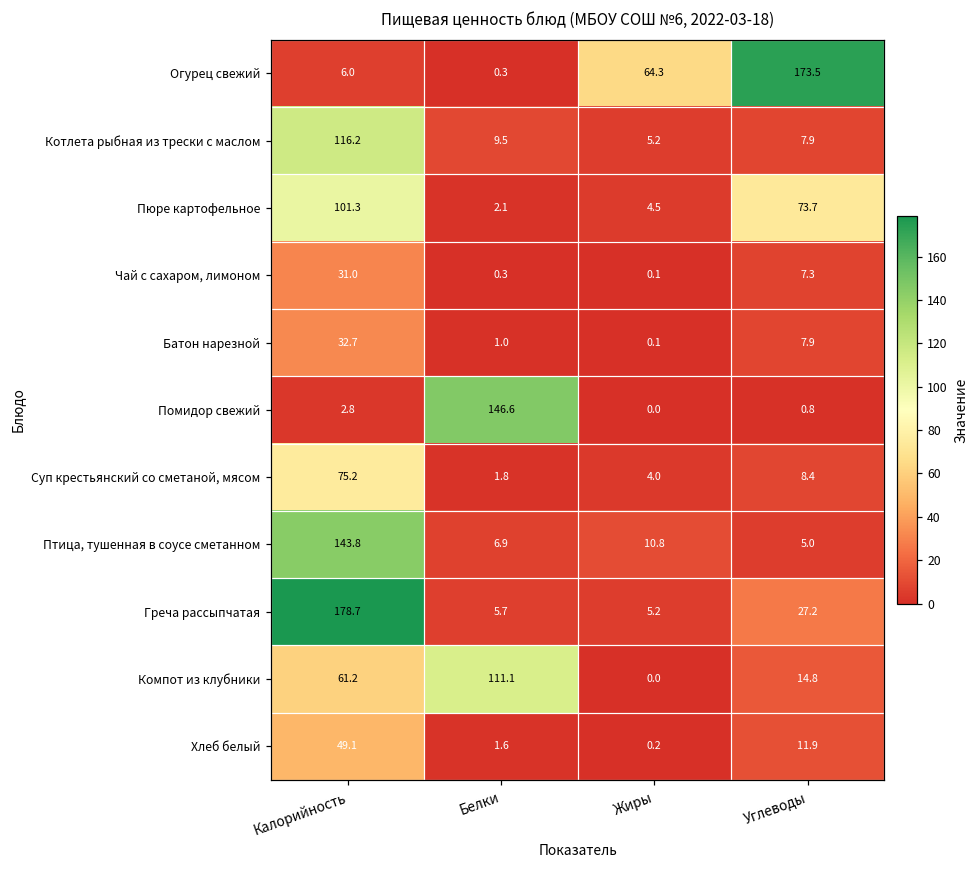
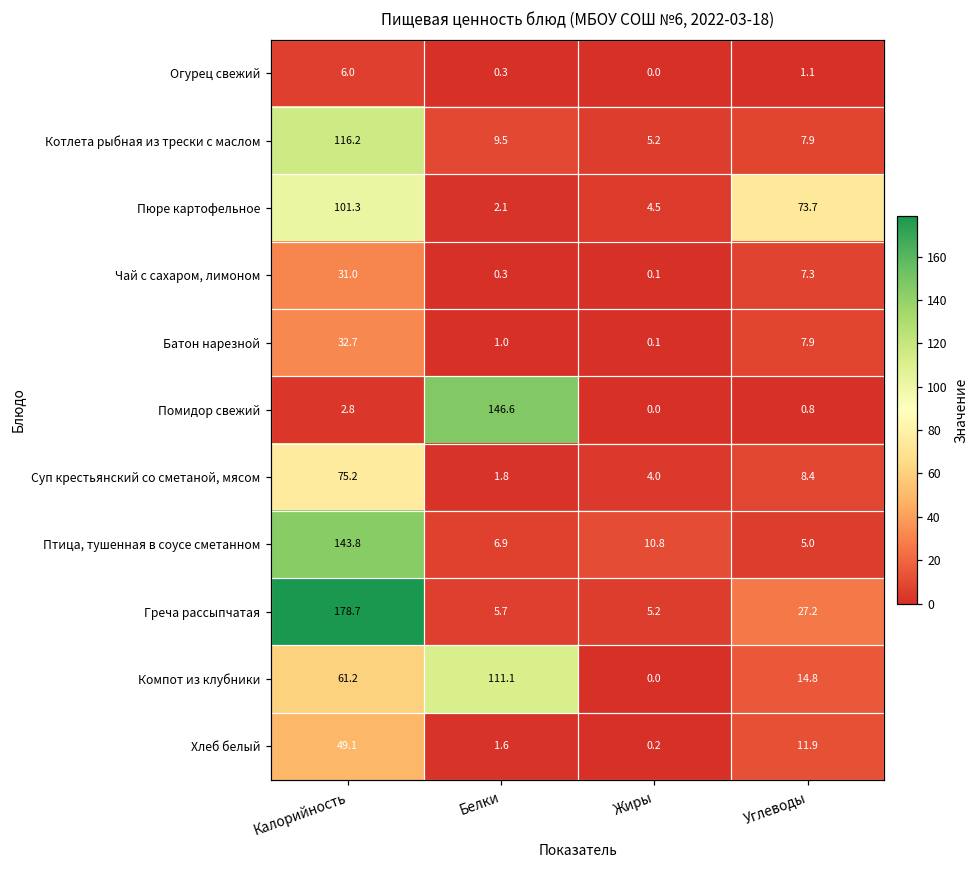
Огурец свежий, Жиры: 64.3 -> 0.0
Огурец свежий, Углеводы: 173.5 -> 1.1
